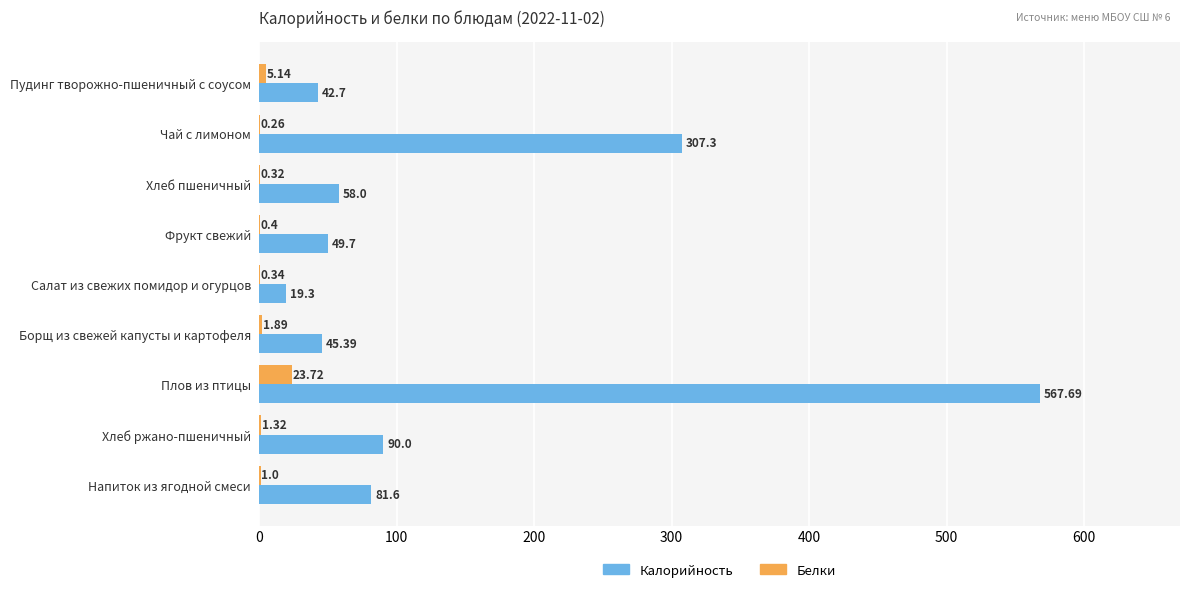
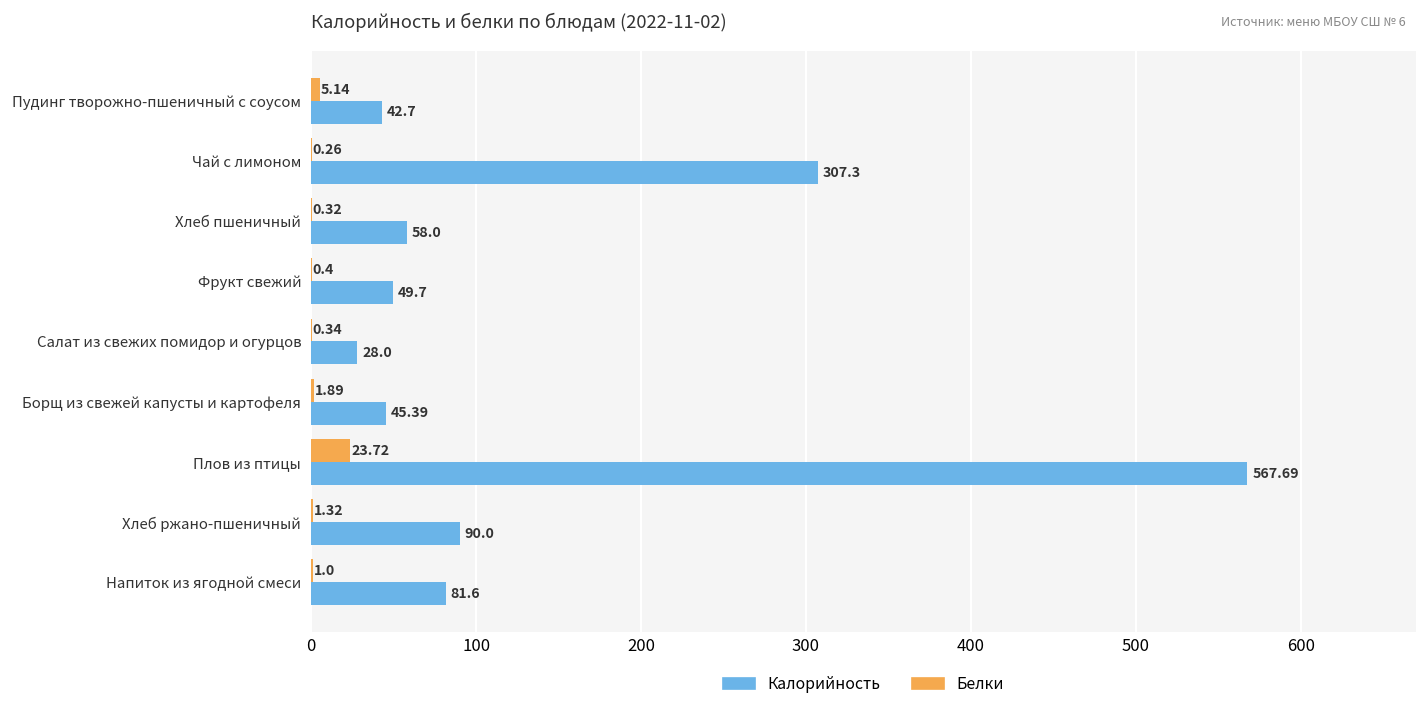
Калорийность, Салат из свежих помидор и огурцов: 19.3 -> 28.0
